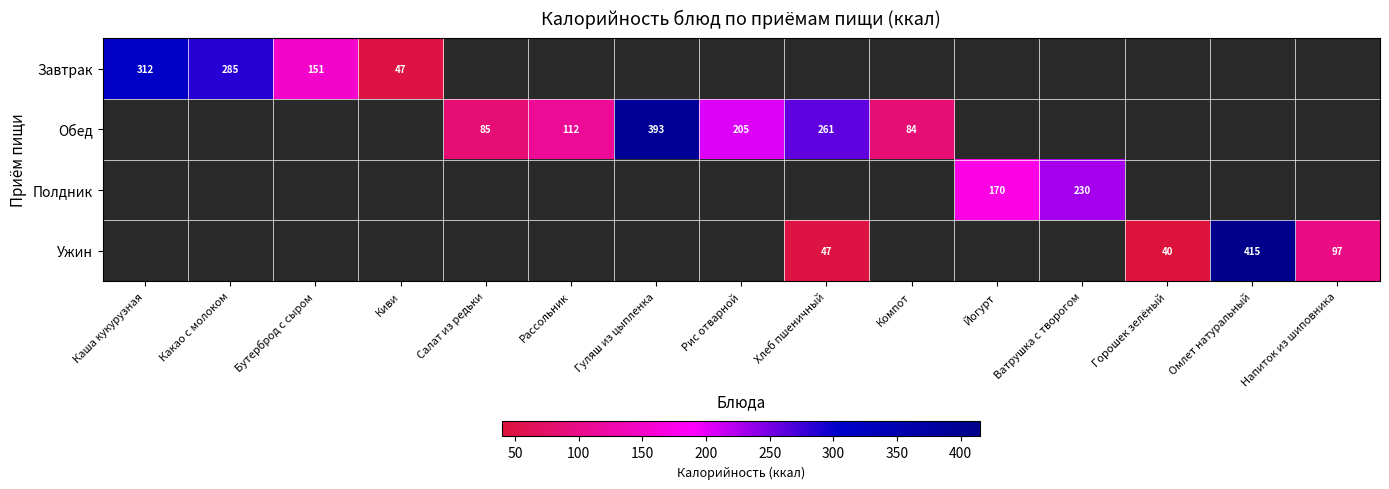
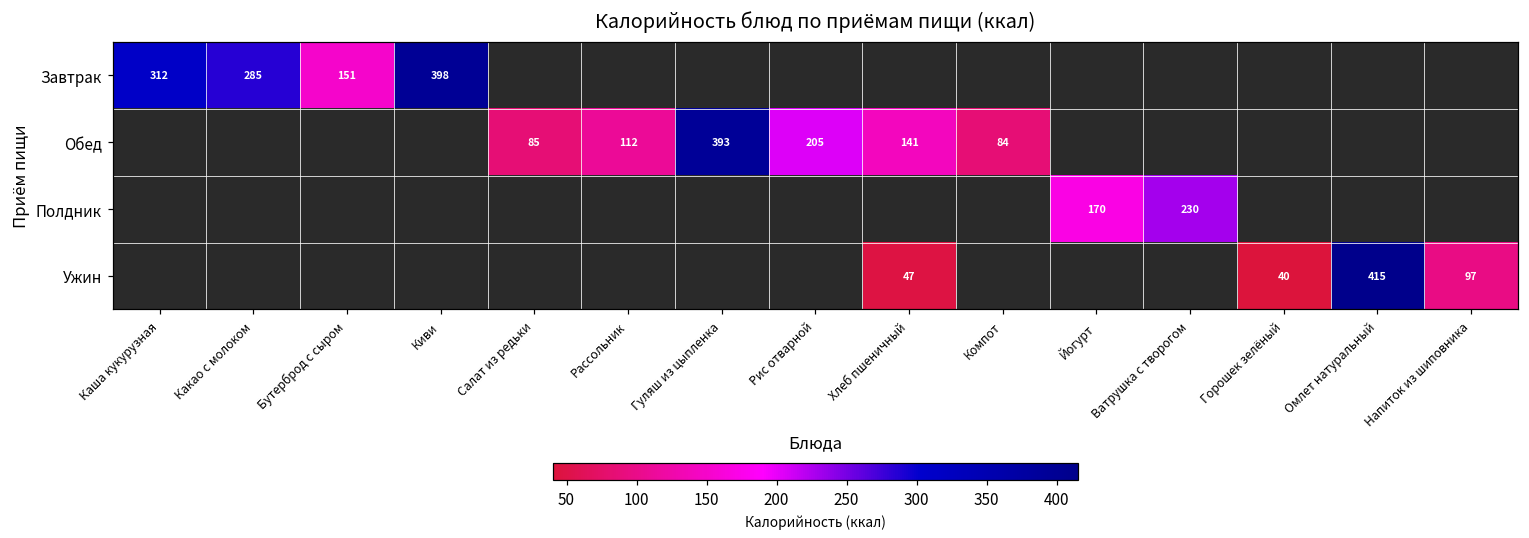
Завтрак, Киви: 47 -> 398
Обед, Хлеб пшеничный: 261 -> 141
